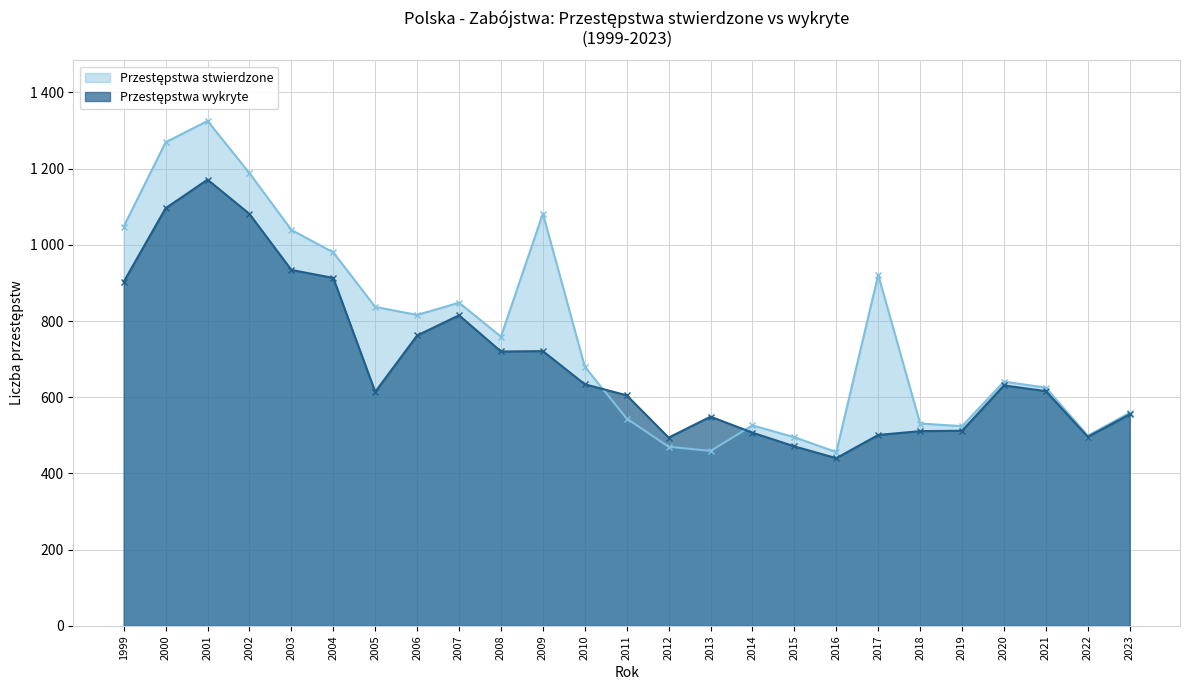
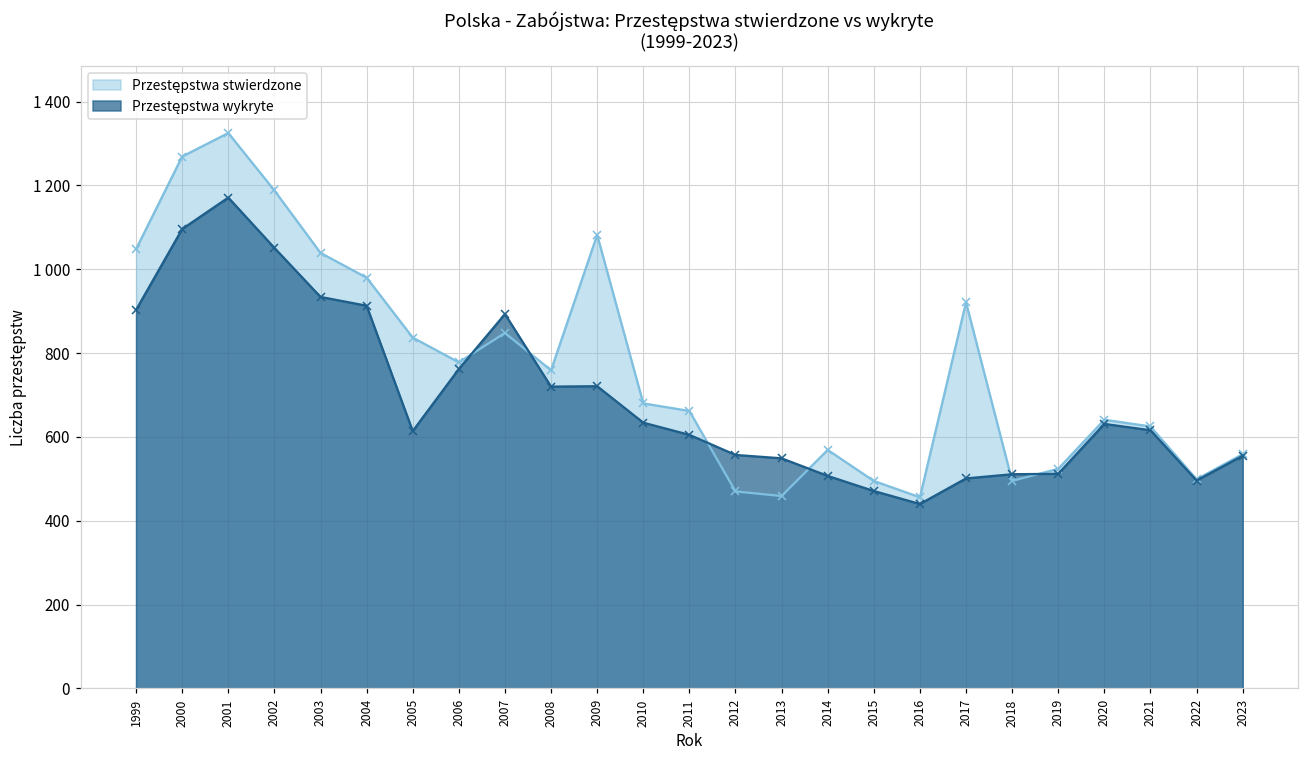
Przestępstwa wykryte, 2002: 1080 -> 1050
Przestępstwa stwierdzone, 2006: 820 -> 780
Przestępstwa wykryte, 2007: 820 -> 890
Przestępstwa stwierdzone, 2011: 540 -> 660
Przestępstwa wykryte, 2012: 490 -> 560
Przestępstwa stwierdzone, 2014: 530 -> 570
Przestępstwa stwierdzone, 2018: 530 -> 500
